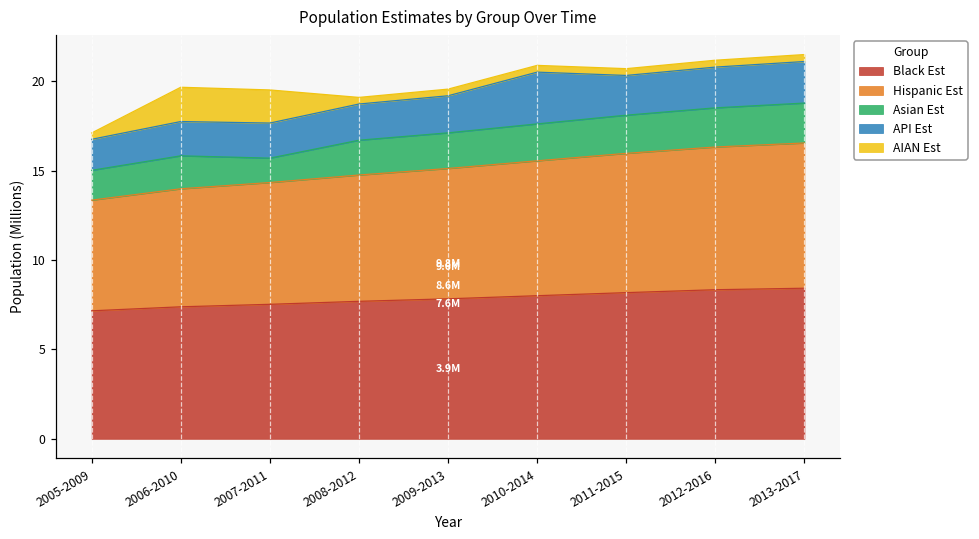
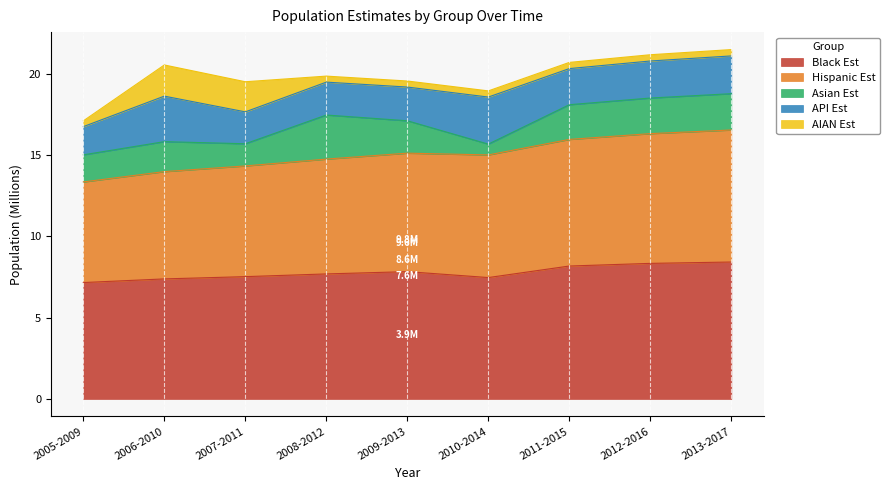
API Est, 2006-2010: 1.9 -> 2.8
Asian Est, 2008-2012: 1.9 -> 2.7
Black Est, 2010-2014: 8.0 -> 7.5
Asian Est, 2010-2014: 2.1 -> 0.7
